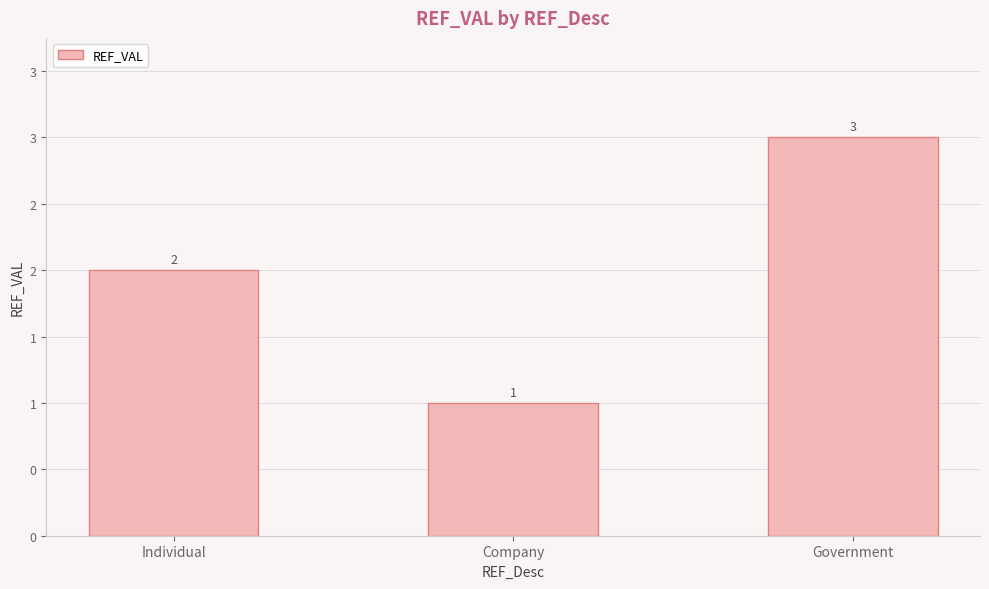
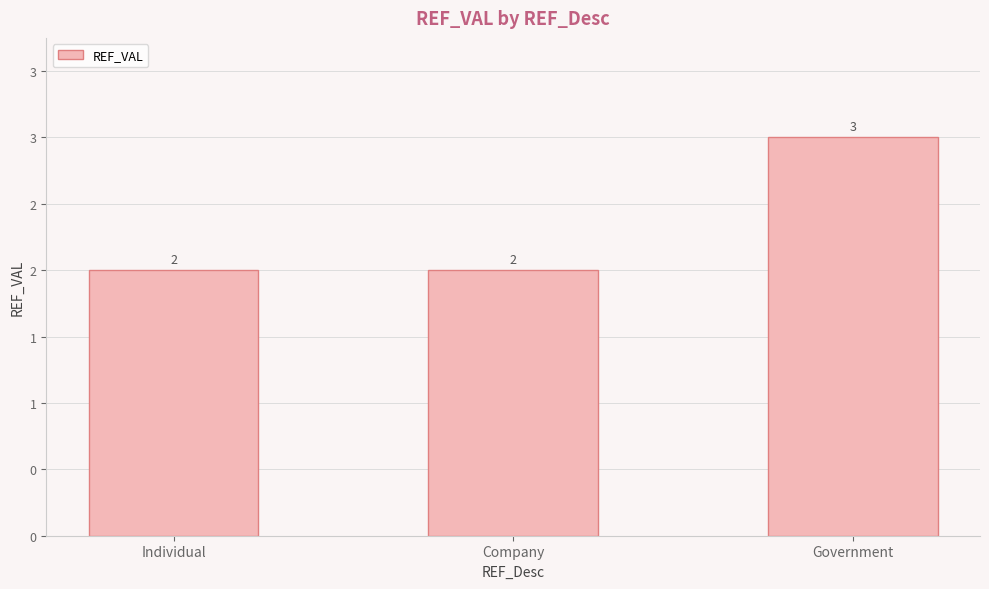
Company: 1 -> 2
